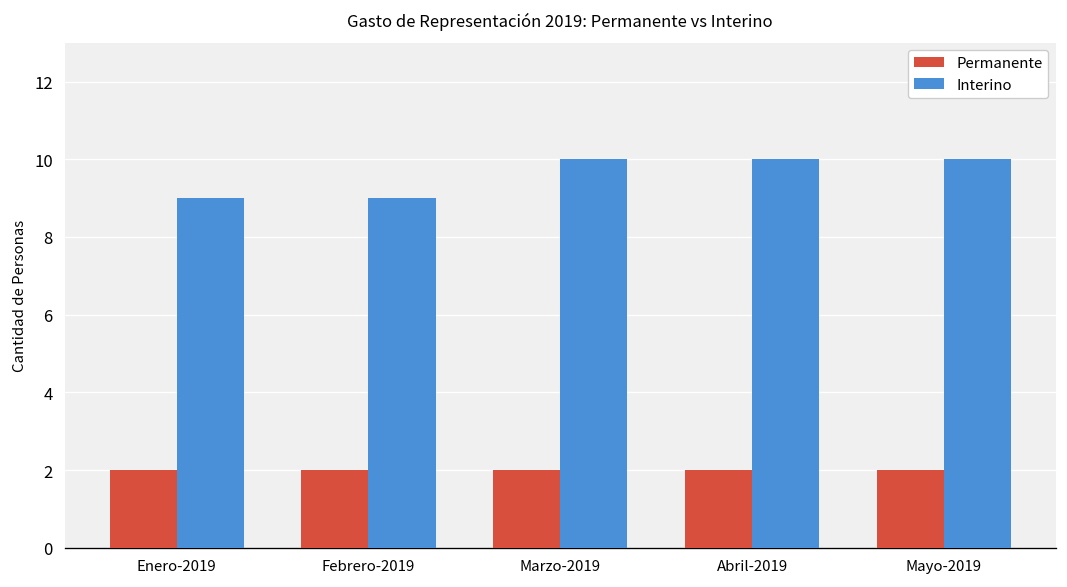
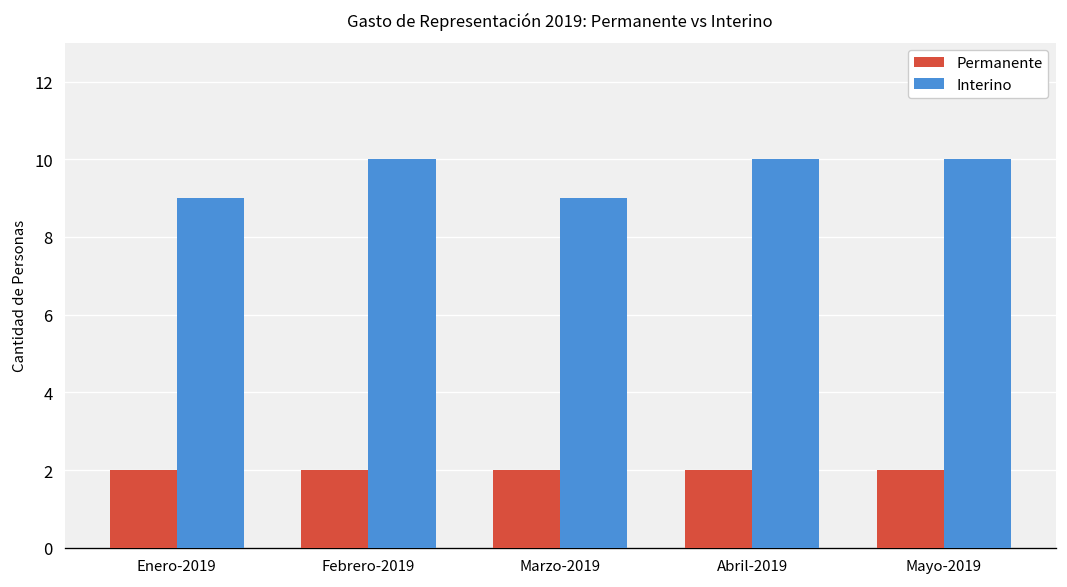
Interino, Febrero-2019: 9 -> 10
Interino, Marzo-2019: 10 -> 9
